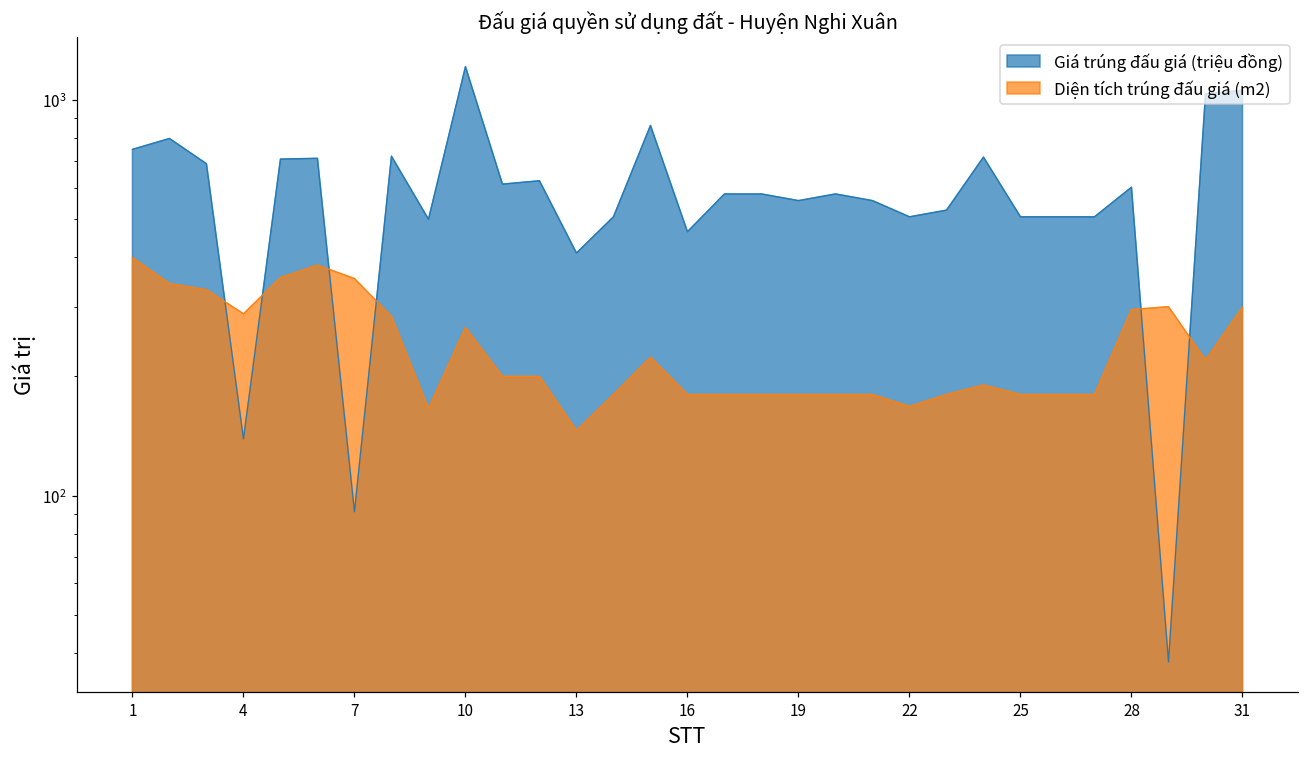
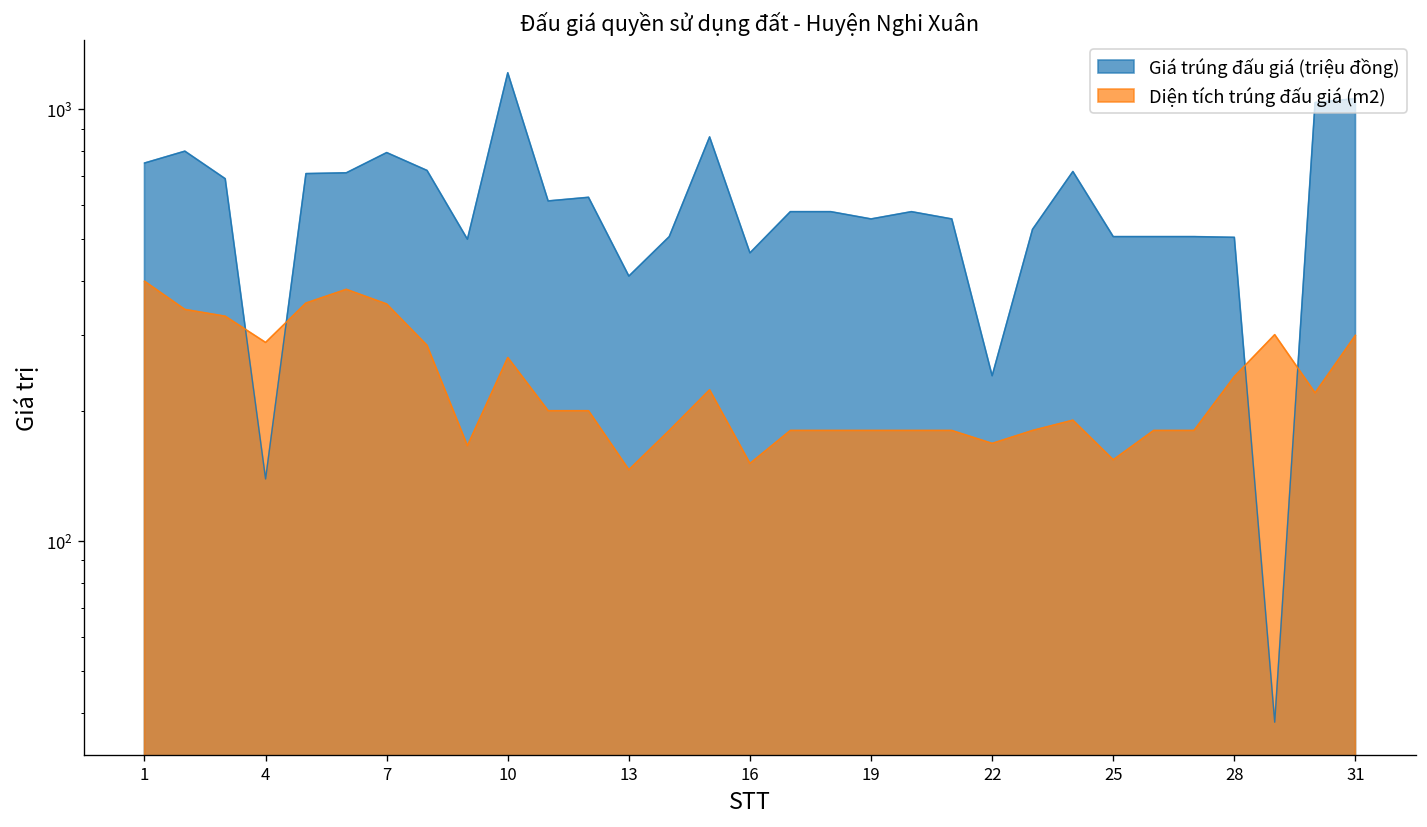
Giá trúng đấu giá (triệu đồng), 7: 91 -> 790
Diện tích trúng đấu giá (m2), 16: 180 -> 151
Giá trúng đấu giá (triệu đồng), 22: 510 -> 240
Diện tích trúng đấu giá (m2), 25: 180 -> 154
Giá trúng đấu giá (triệu đồng), 28: 600 -> 500
Diện tích trúng đấu giá (m2), 28: 300 -> 240
